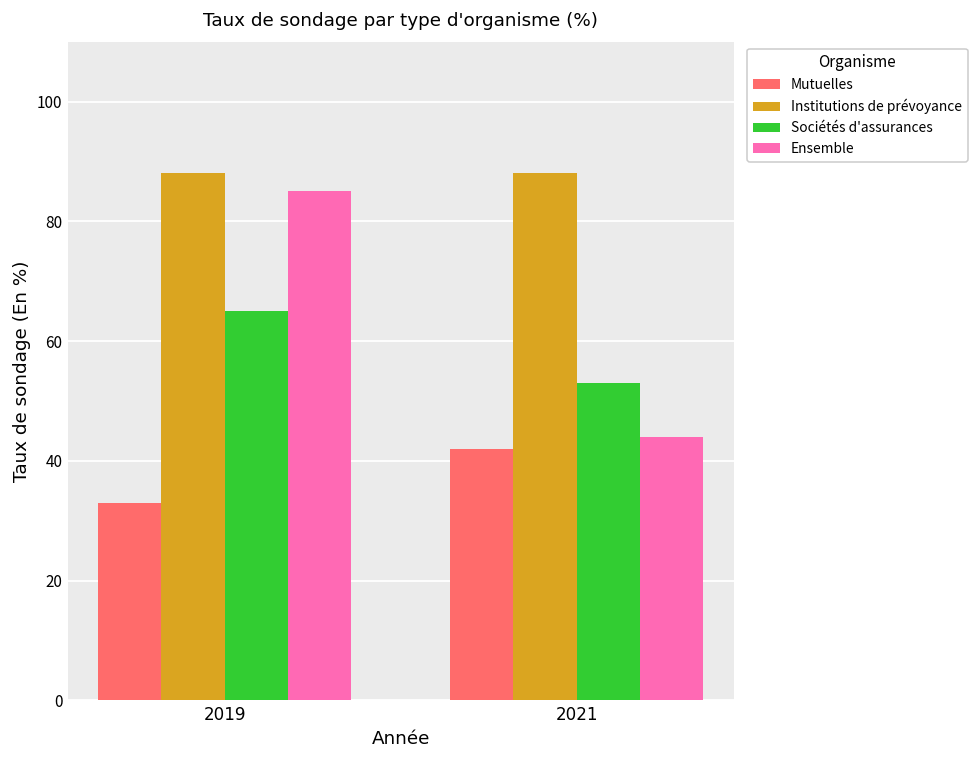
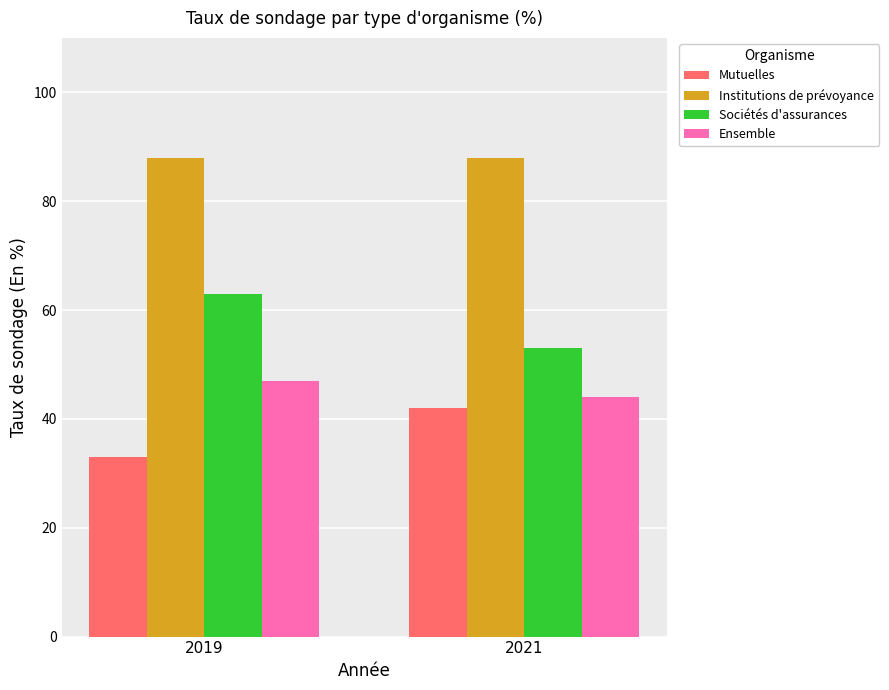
Sociétés d'assurances, 2019: 65 -> 63
Ensemble, 2019: 85 -> 47
